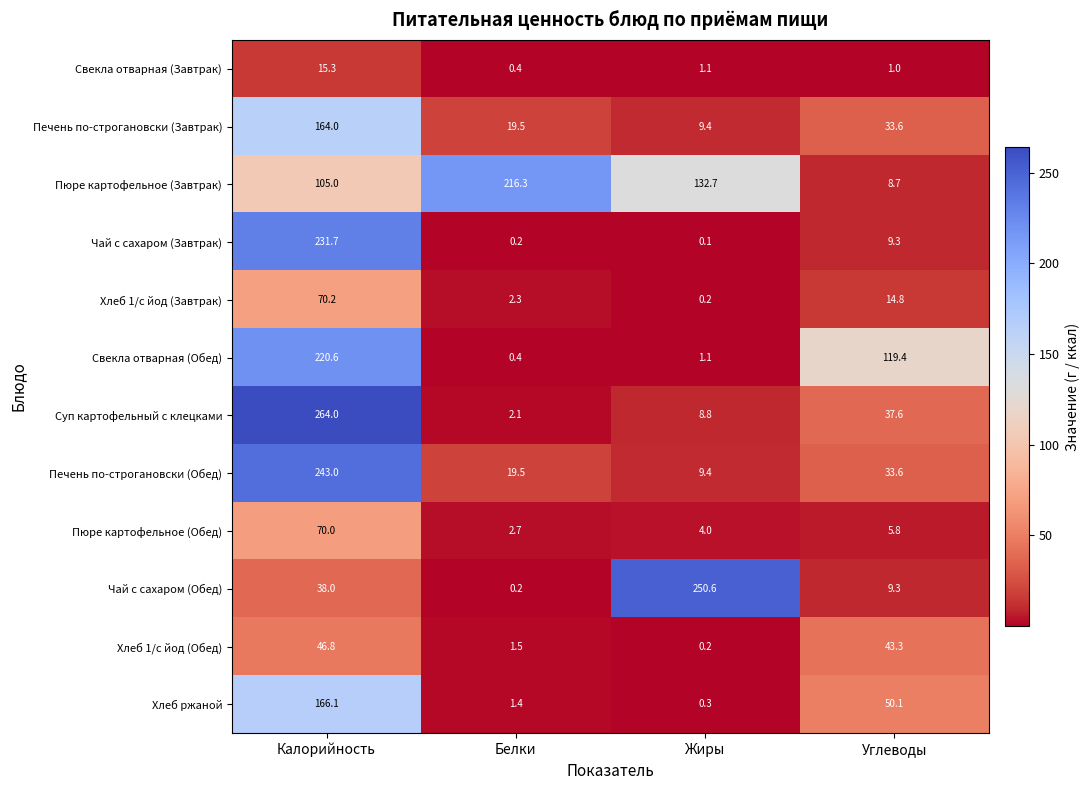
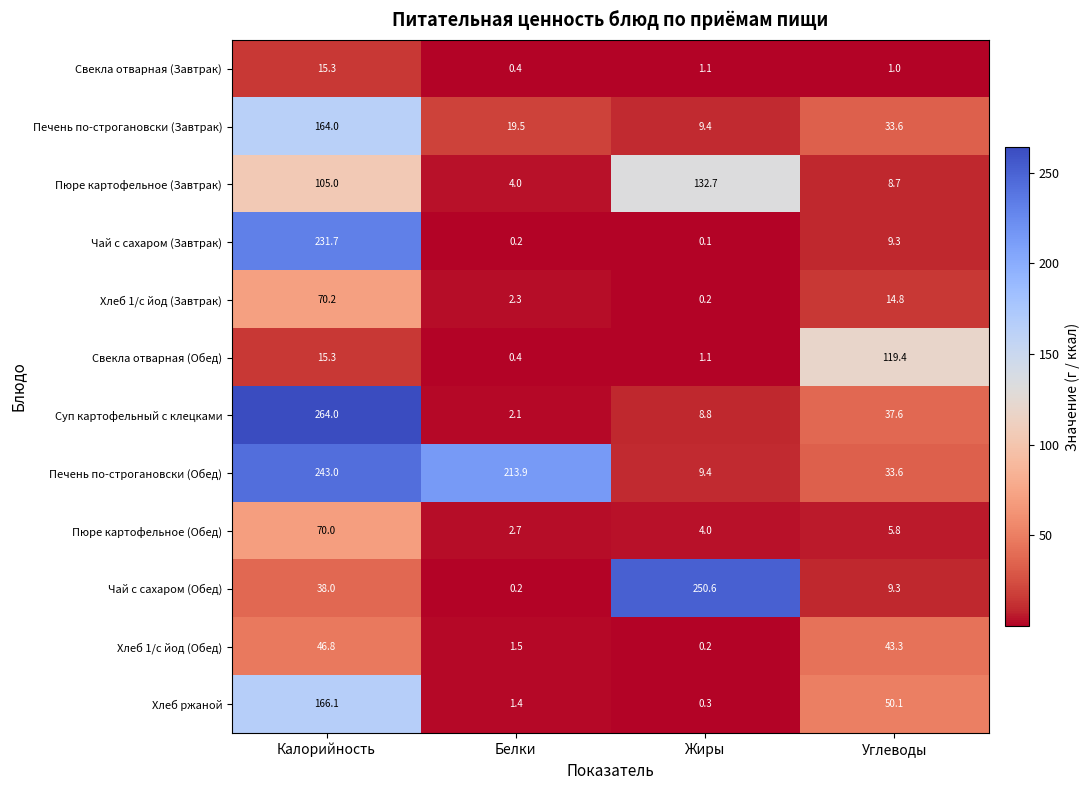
Пюре картофельное (Завтрак), Белки: 216.3 -> 4.0
Свекла отварная (Обед), Калорийность: 220.6 -> 15.3
Печень по-строгановски (Обед), Белки: 19.5 -> 213.9
